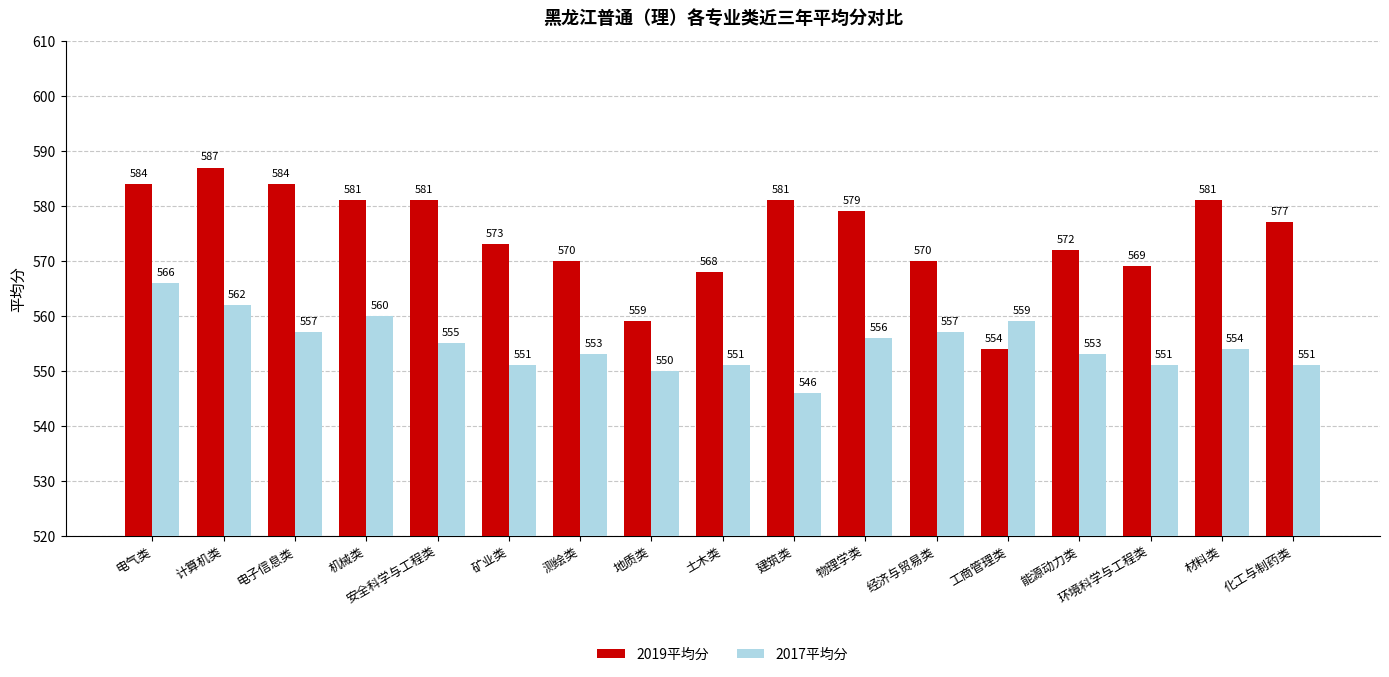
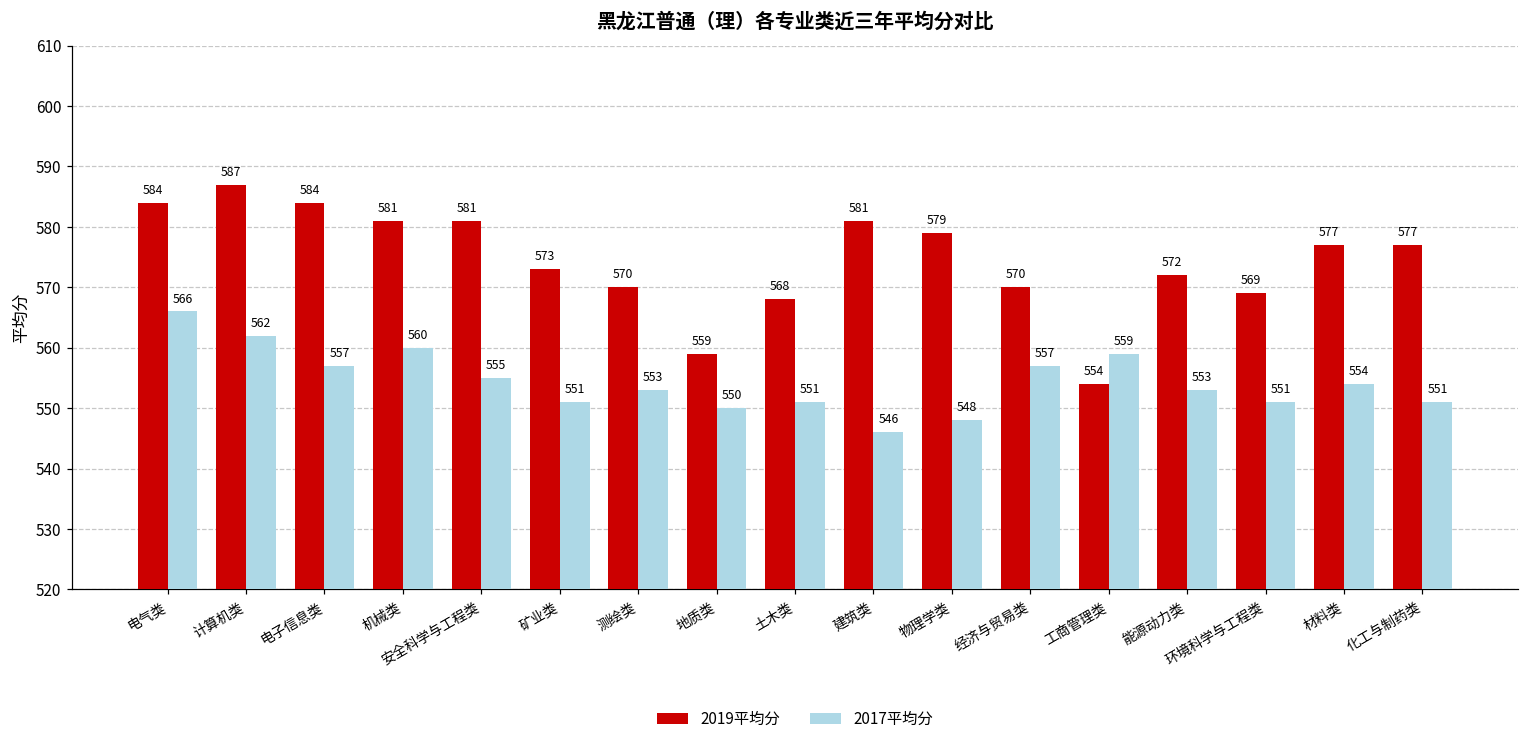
2017平均分, 物理学类: 556 -> 548
2019平均分, 材料类: 581 -> 577
